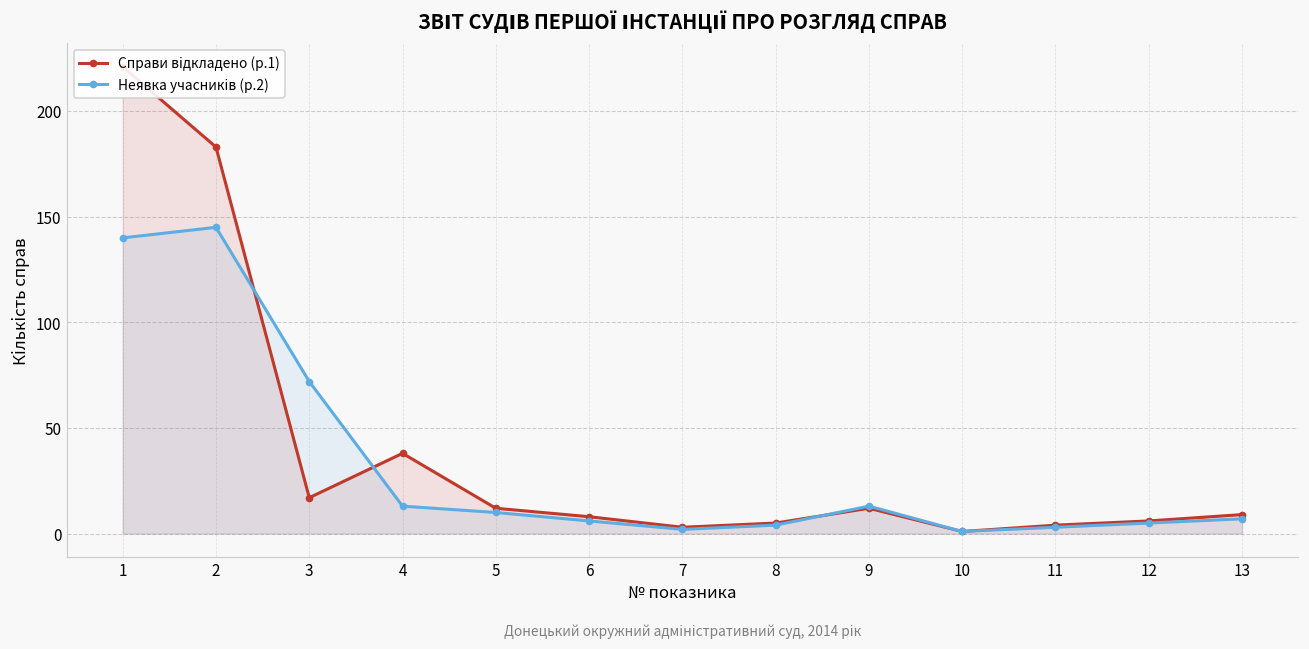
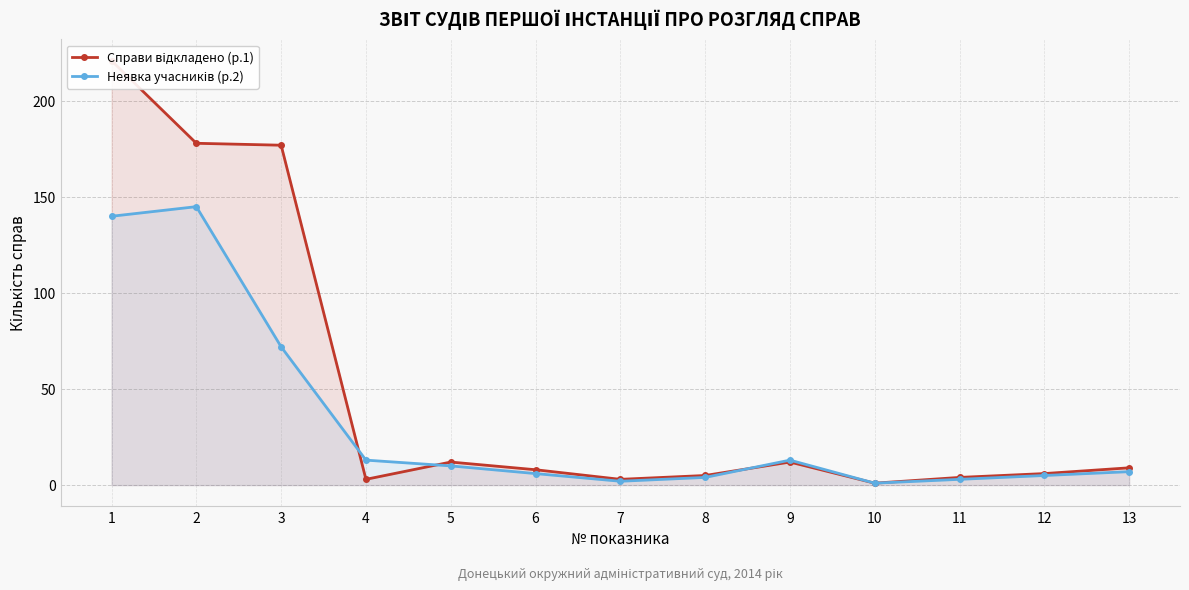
Справи відкладено (р.1), 2: 183 -> 178
Справи відкладено (р.1), 3: 17 -> 177
Справи відкладено (р.1), 4: 38 -> 3
